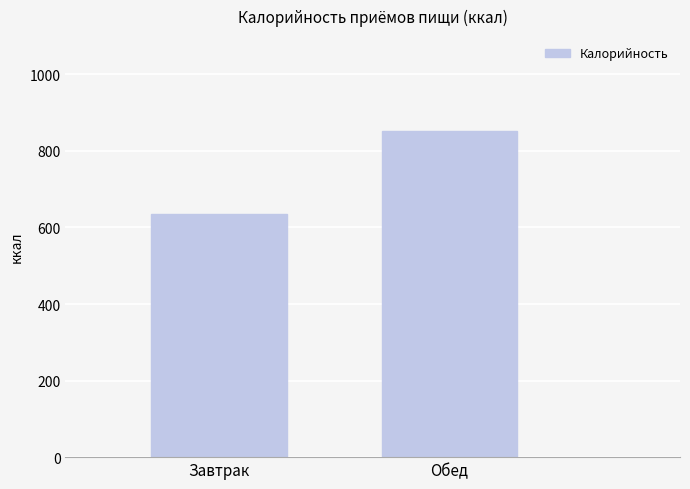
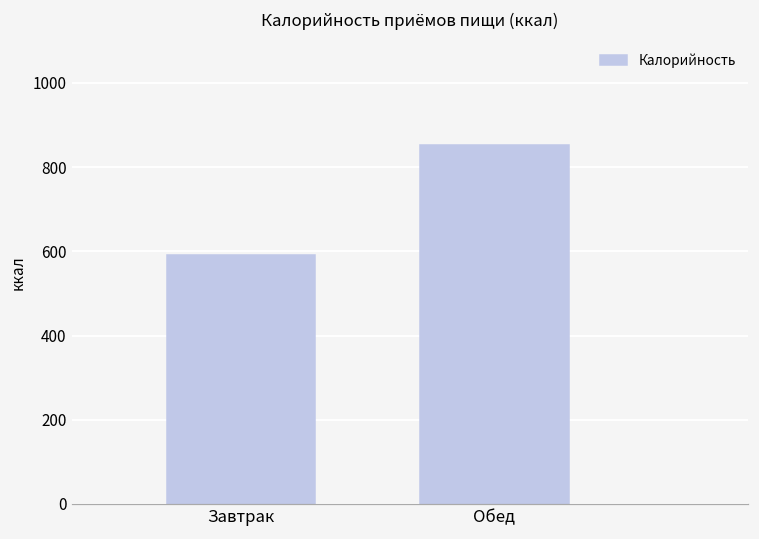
Завтрак: 630 -> 590
